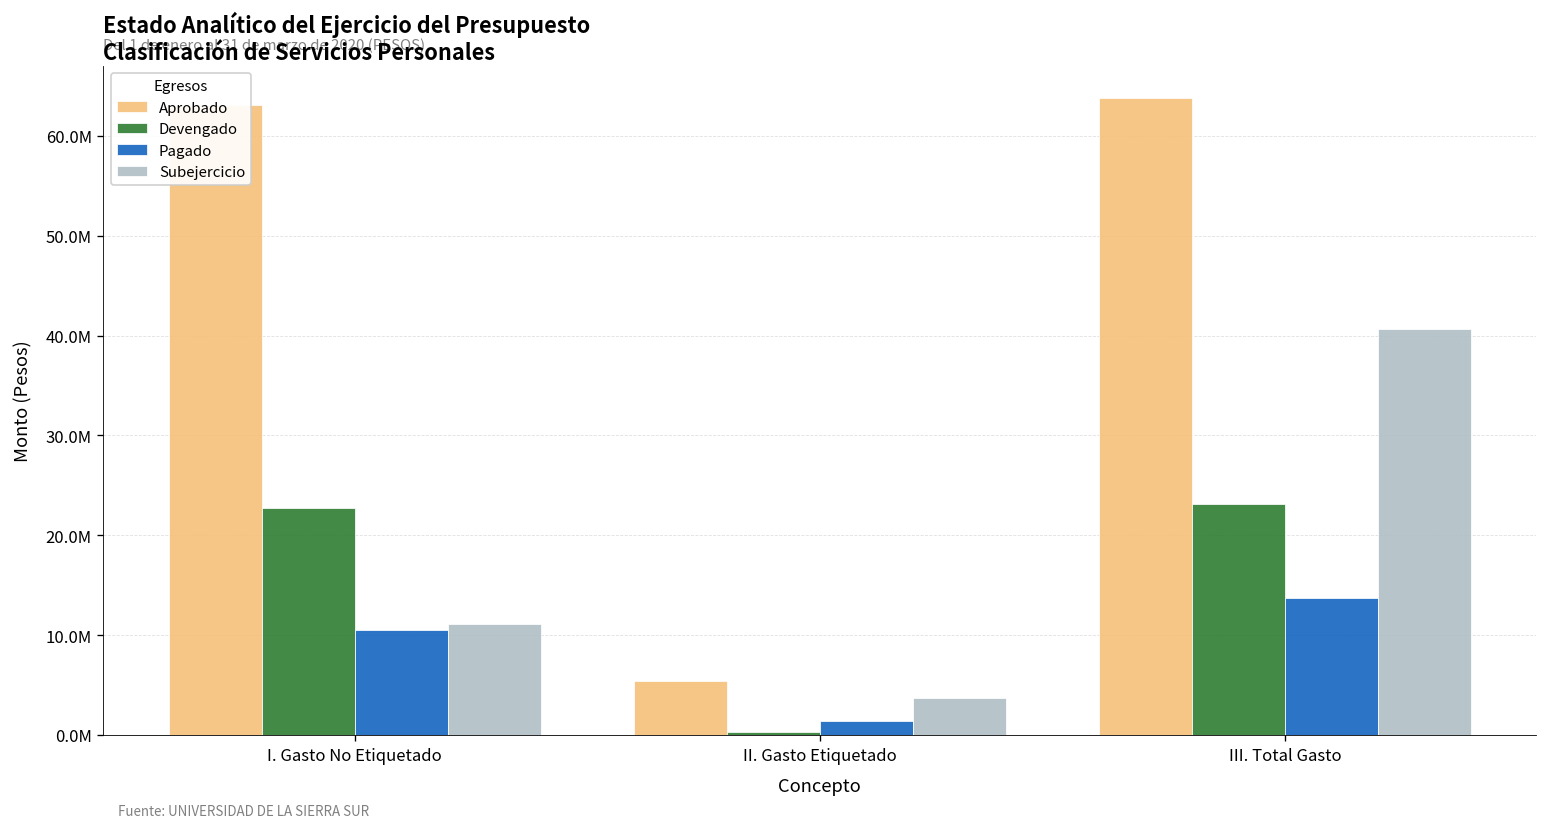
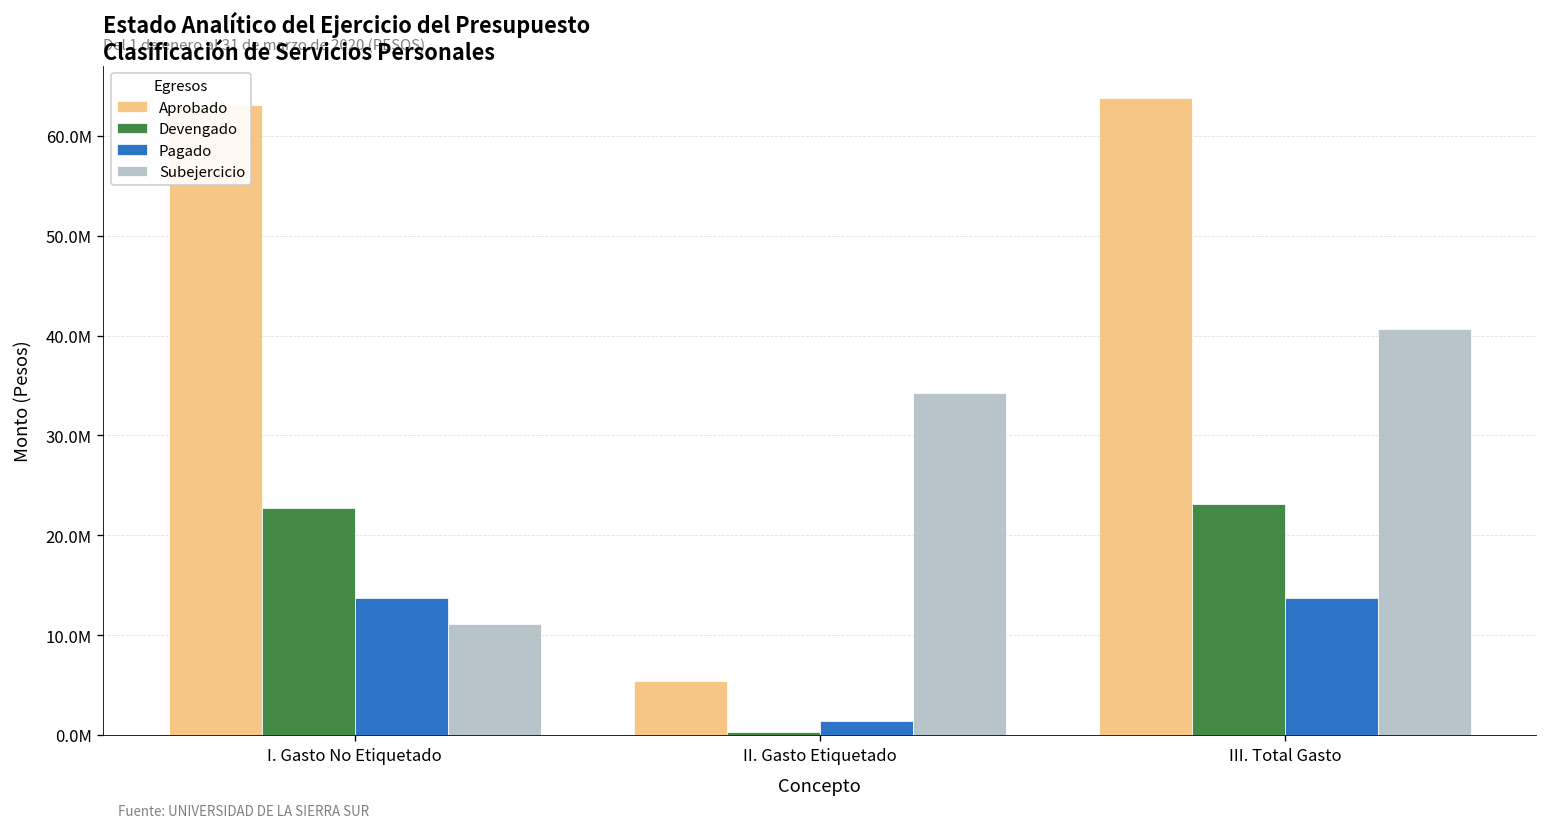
Pagado, I. Gasto No Etiquetado: 11000000 -> 14000000
Subejercicio, II. Gasto Etiquetado: 4000000 -> 34000000
